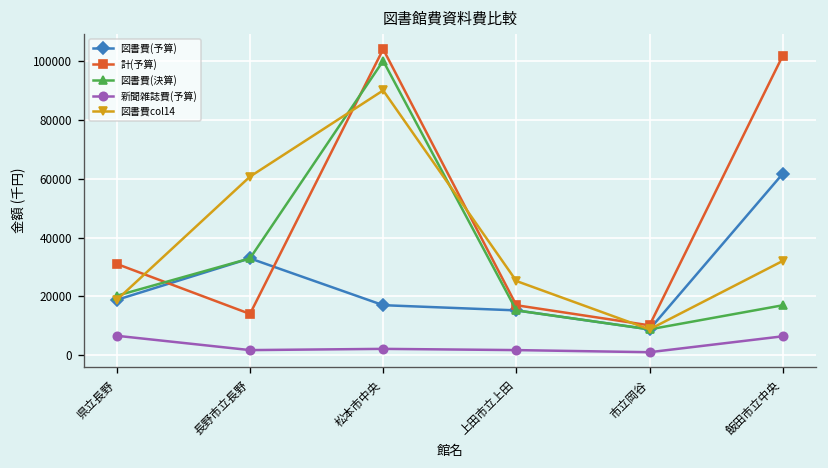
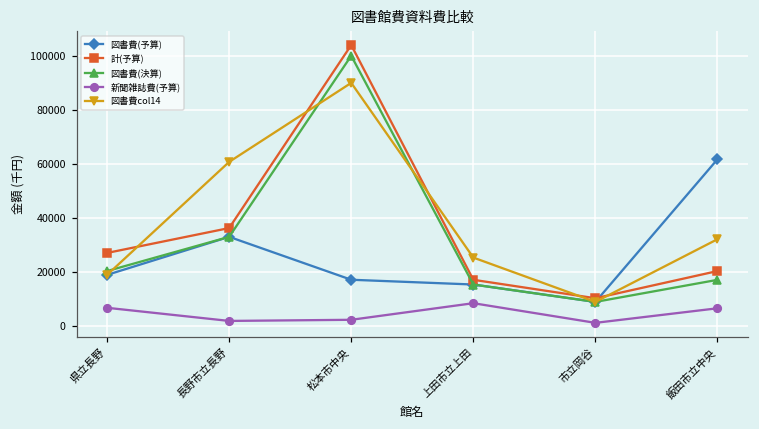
計(予算), 県立長野: 31000 -> 27000
計(予算), 長野市立長野: 14000 -> 36000
新聞雑誌費(予算), 上田市立上田: 2000 -> 8000
計(予算), 飯田市立中央: 102000 -> 20000
